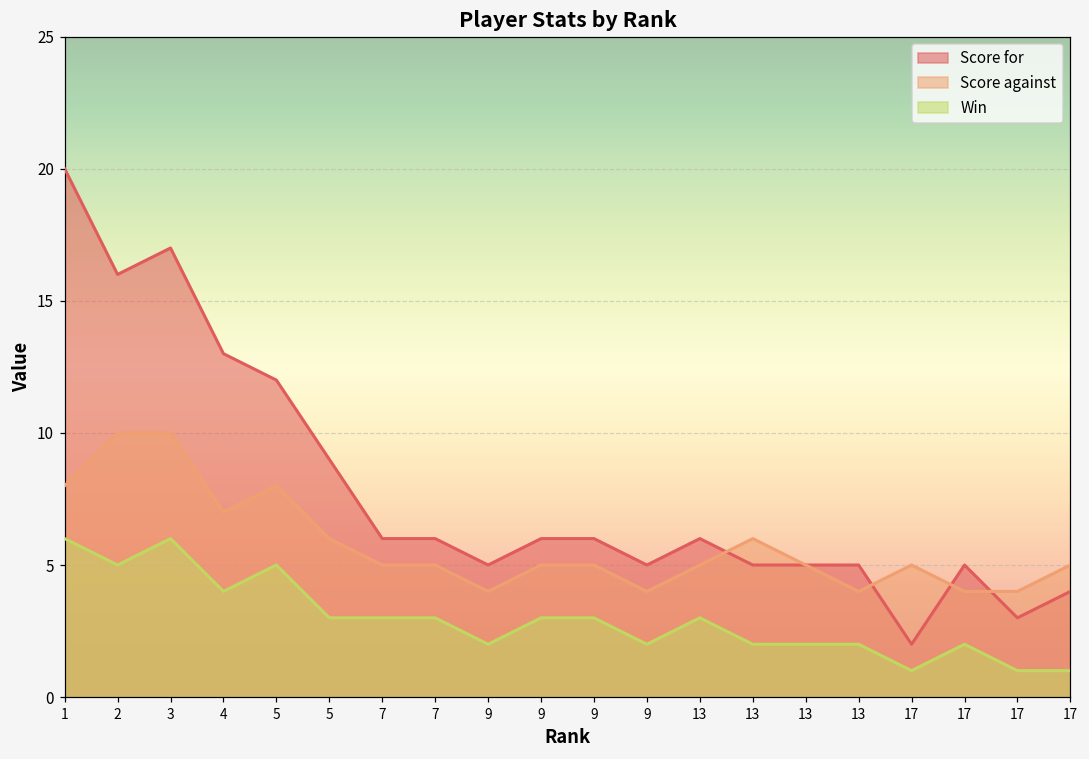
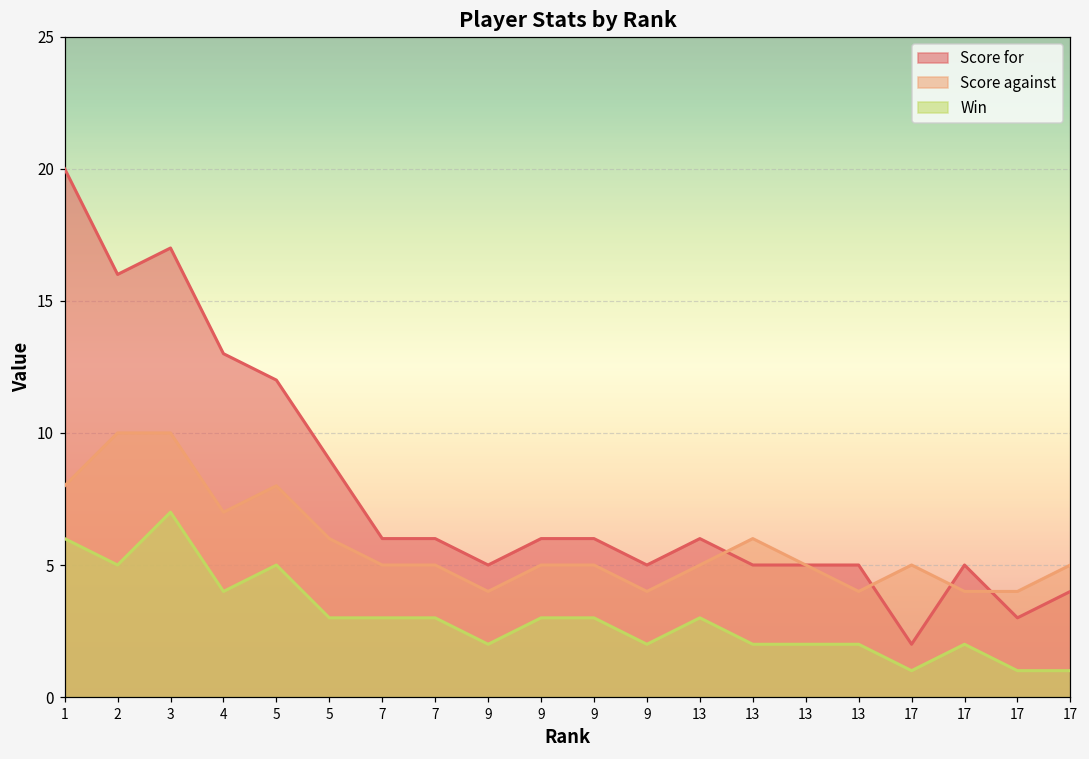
Win, 3: 6 -> 7
